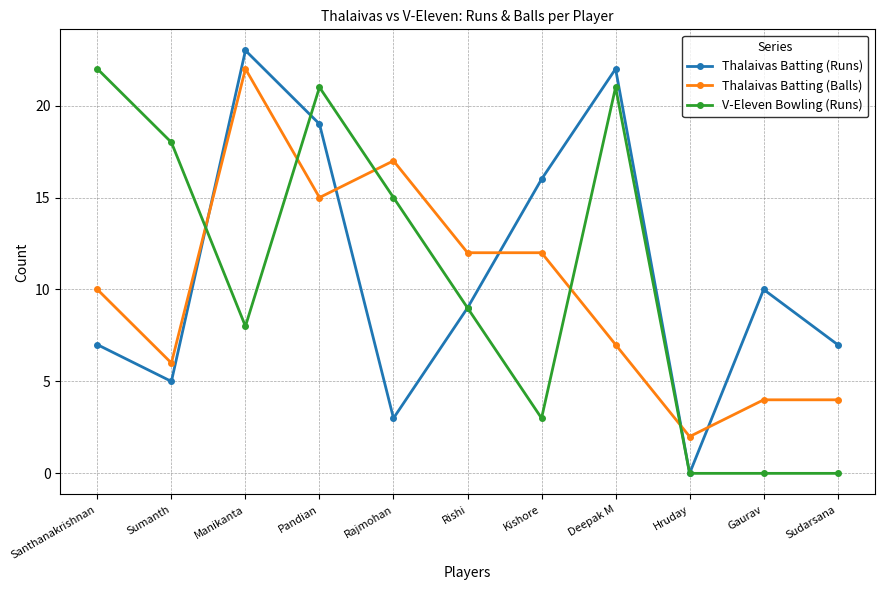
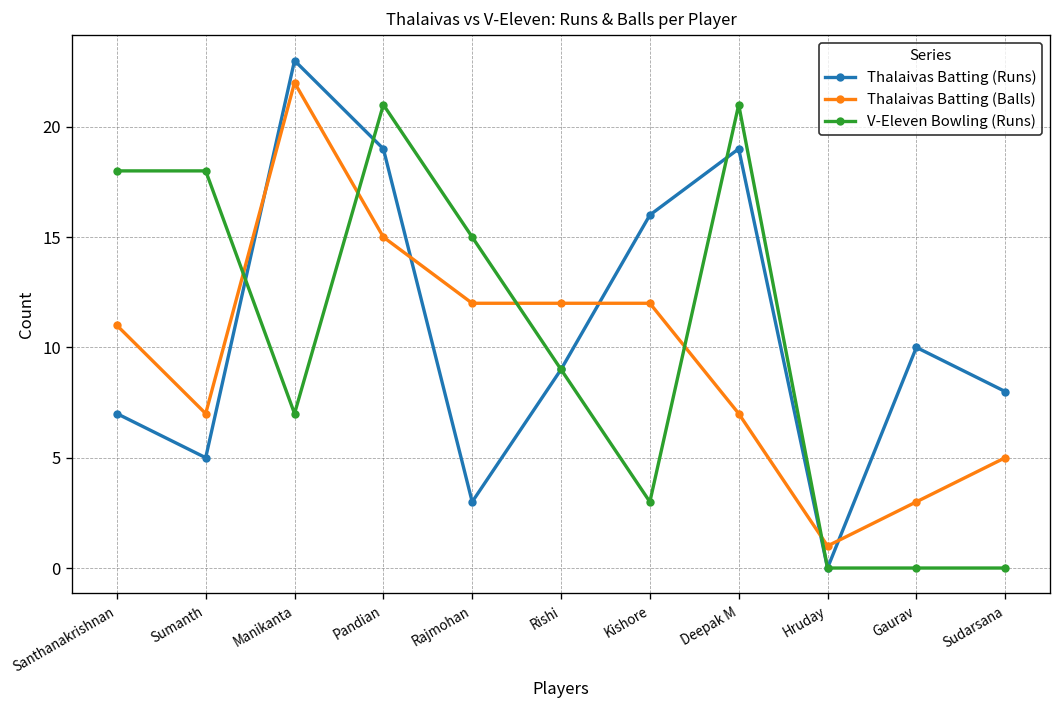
Thalaivas Batting (Balls), Santhanakrishnan: 10 -> 11
V-Eleven Bowling (Runs), Santhanakrishnan: 22 -> 18
Thalaivas Batting (Balls), Sumanth: 6 -> 7
V-Eleven Bowling (Runs), Manikanta: 8 -> 7
Thalaivas Batting (Balls), Rajmohan: 17 -> 12
Thalaivas Batting (Runs), Deepak M: 22 -> 19
Thalaivas Batting (Balls), Hruday: 2 -> 1
Thalaivas Batting (Balls), Gaurav: 4 -> 3
Thalaivas Batting (Runs), Sudarsana: 7 -> 8
Thalaivas Batting (Balls), Sudarsana: 4 -> 5
